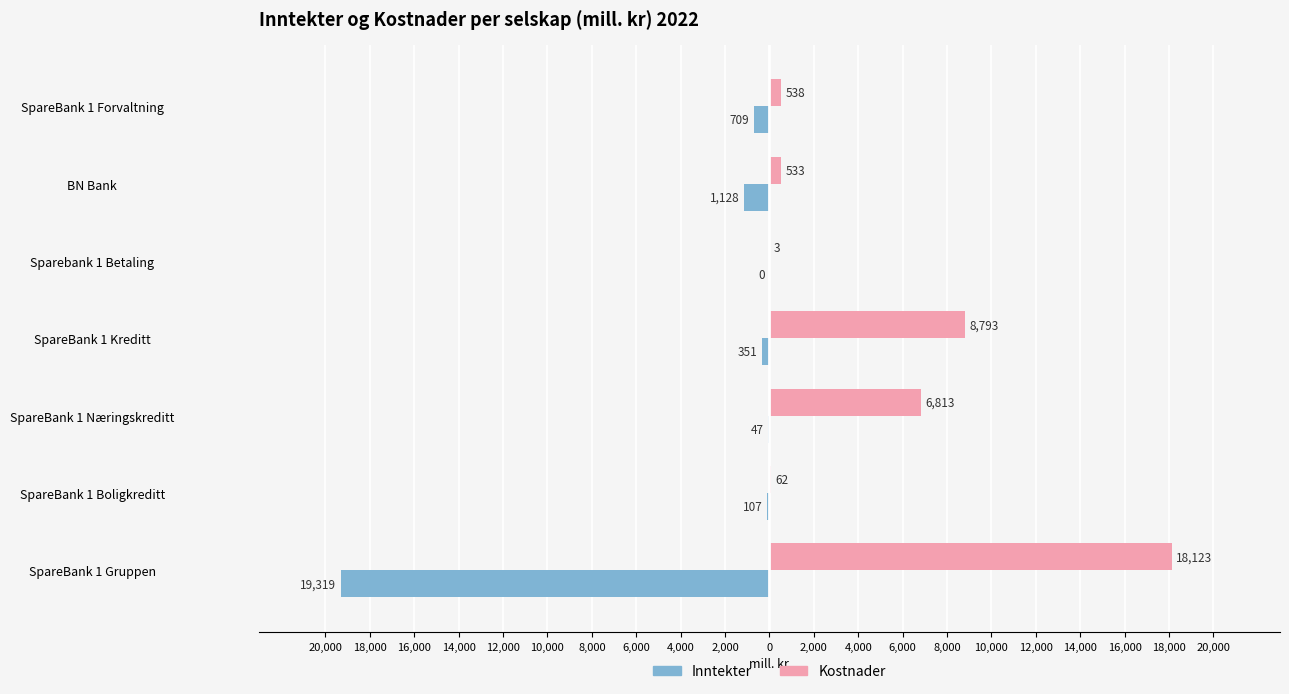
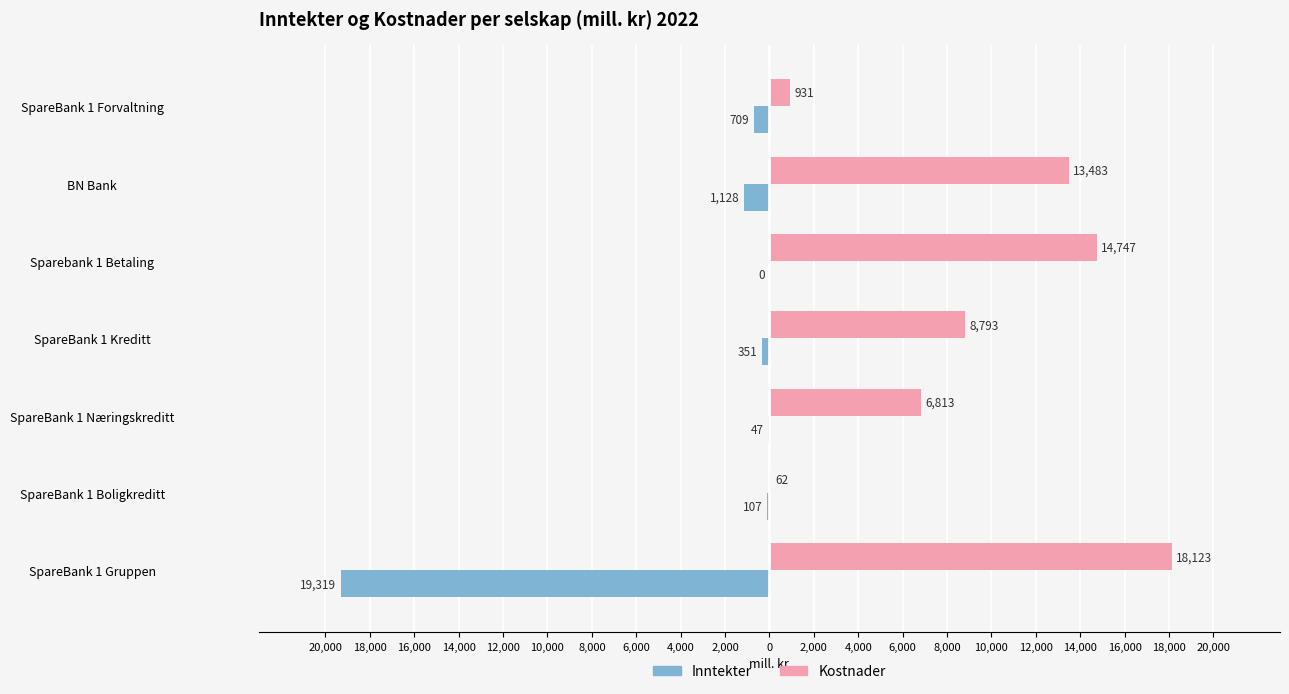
Kostnader, SpareBank 1 Forvaltning: 538 -> 931
Kostnader, BN Bank: 533 -> 13,483
Kostnader, Sparebank 1 Betaling: 3 -> 14,747
